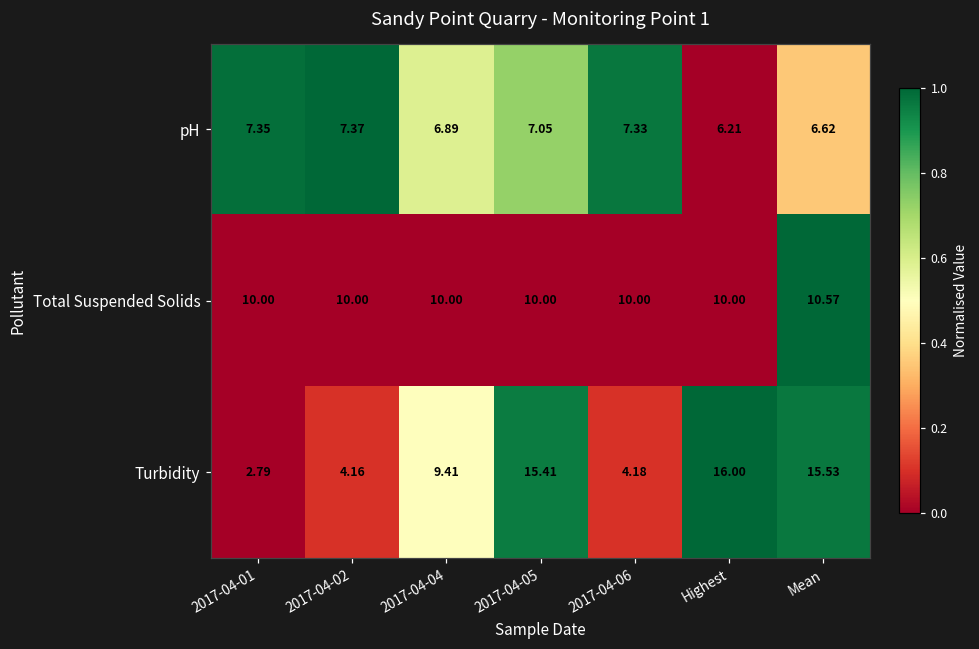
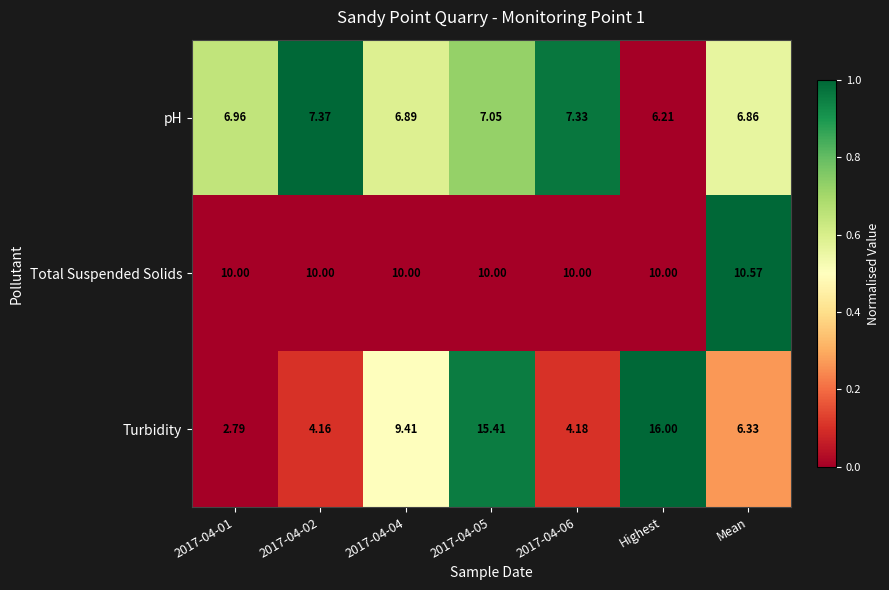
pH, 2017-04-01: 7.35 -> 6.96
pH, Mean: 6.62 -> 6.86
Turbidity, Mean: 15.53 -> 6.33
